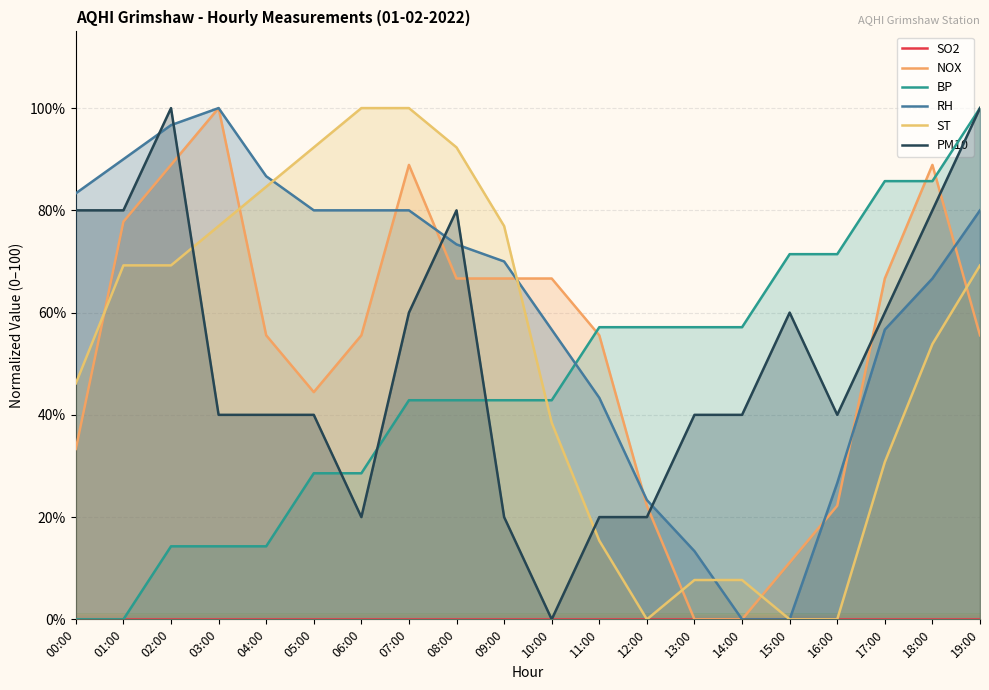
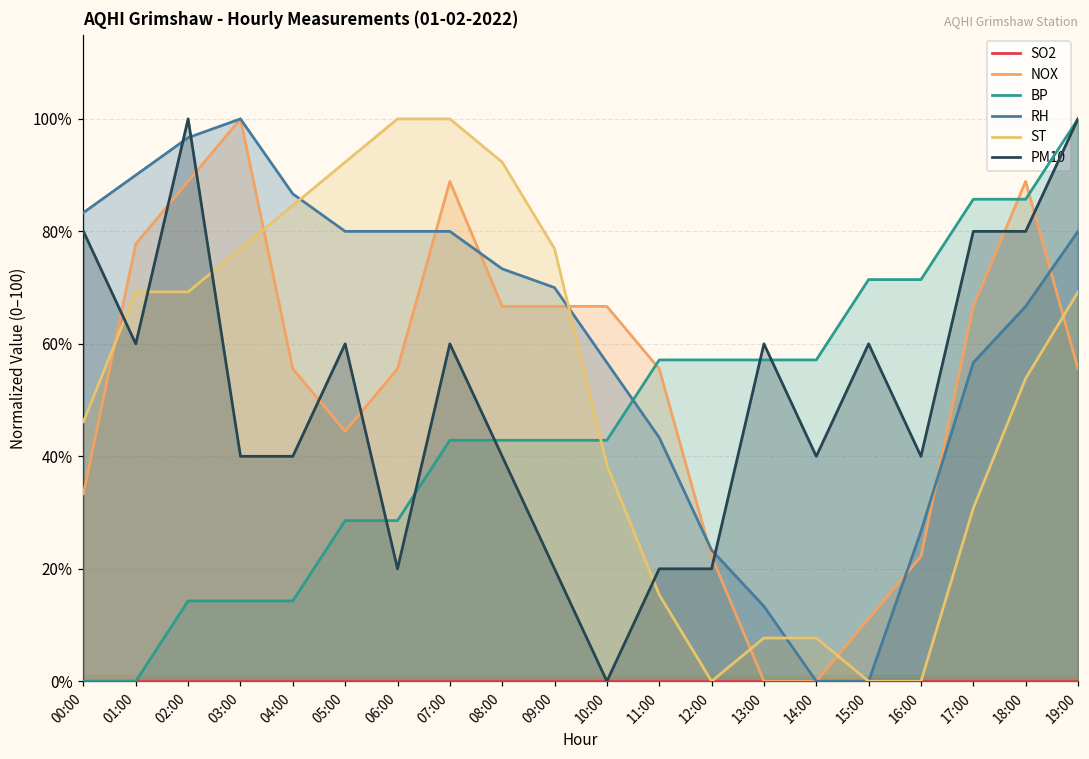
PM10, 01:00: 80% -> 60%
PM10, 05:00: 40% -> 60%
PM10, 08:00: 80% -> 40%
PM10, 13:00: 40% -> 60%
PM10, 17:00: 60% -> 80%
